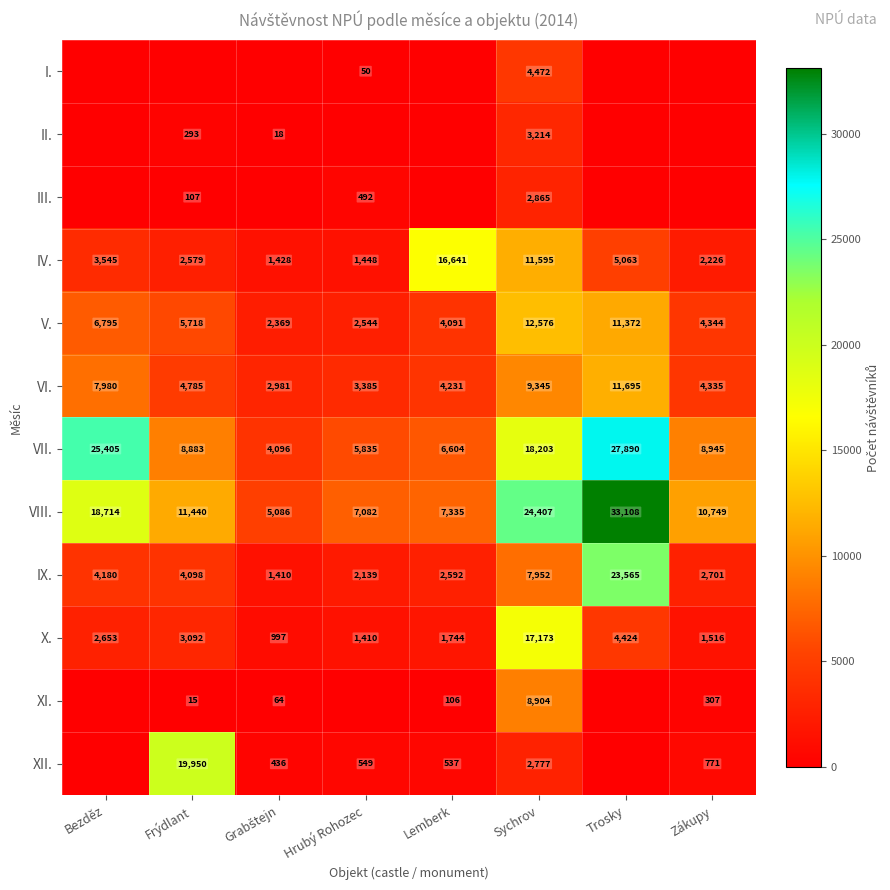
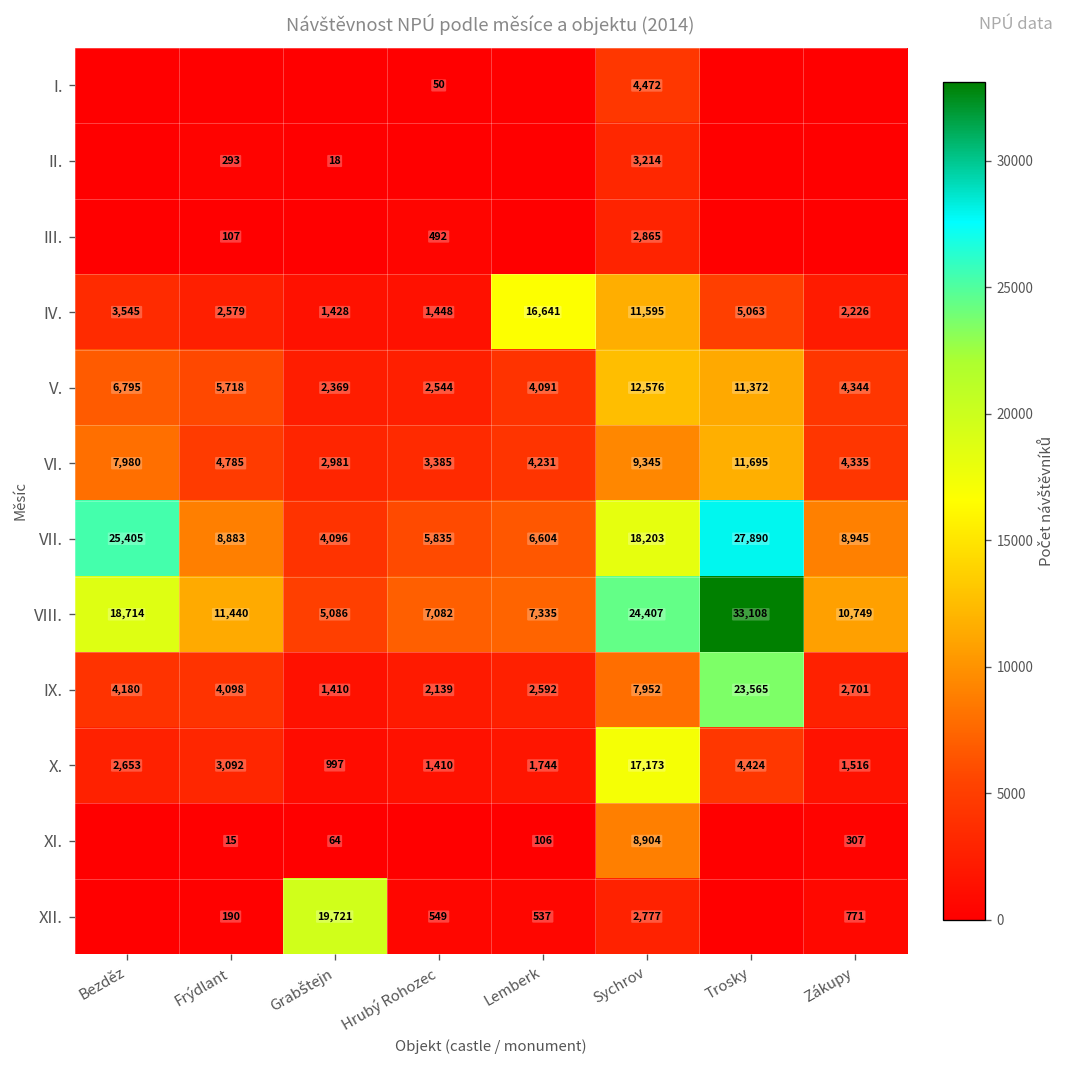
XII., Frýdlant: 19,950 -> 190
XII., Grabštejn: 436 -> 19,721
